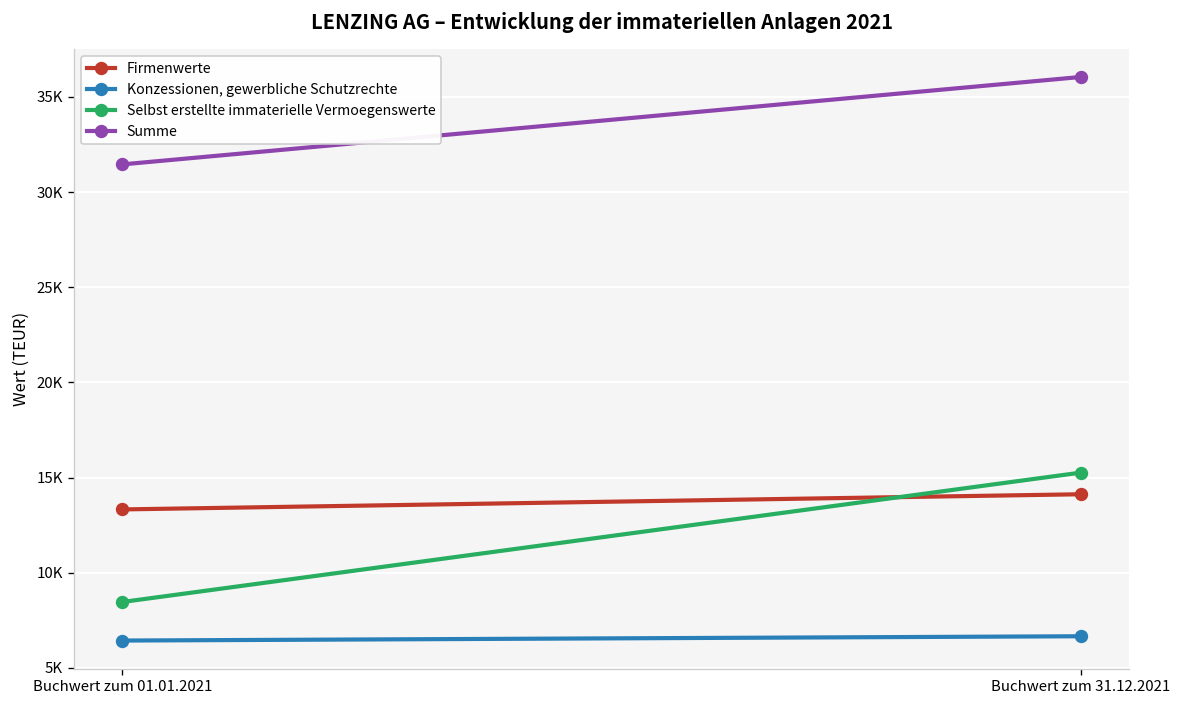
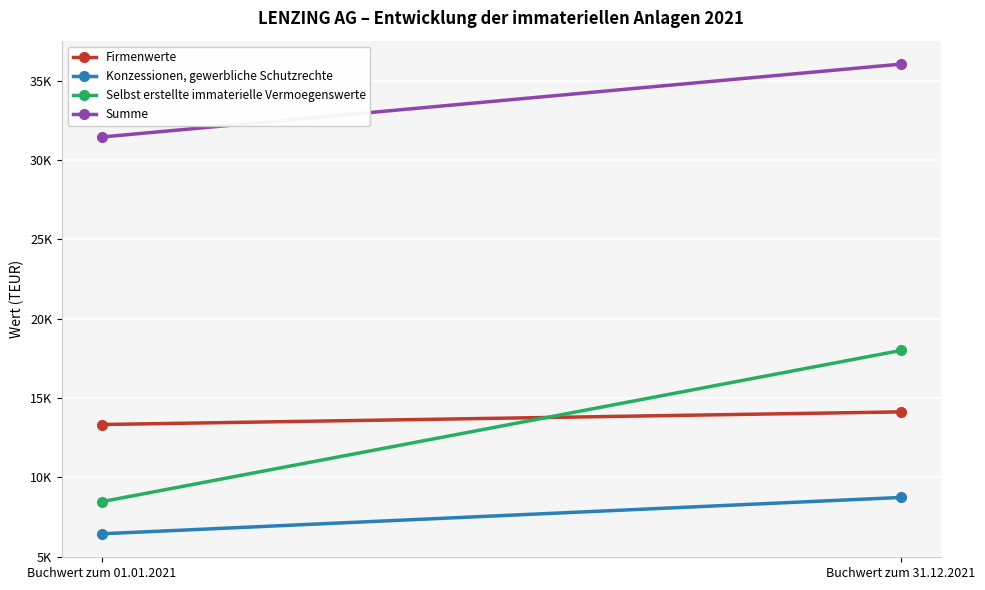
Konzessionen, gewerbliche Schutzrechte, Buchwert zum 31.12.2021: 6700 -> 8700
Selbst erstellte immaterielle Vermoegenswerte, Buchwert zum 31.12.2021: 15300 -> 18000
